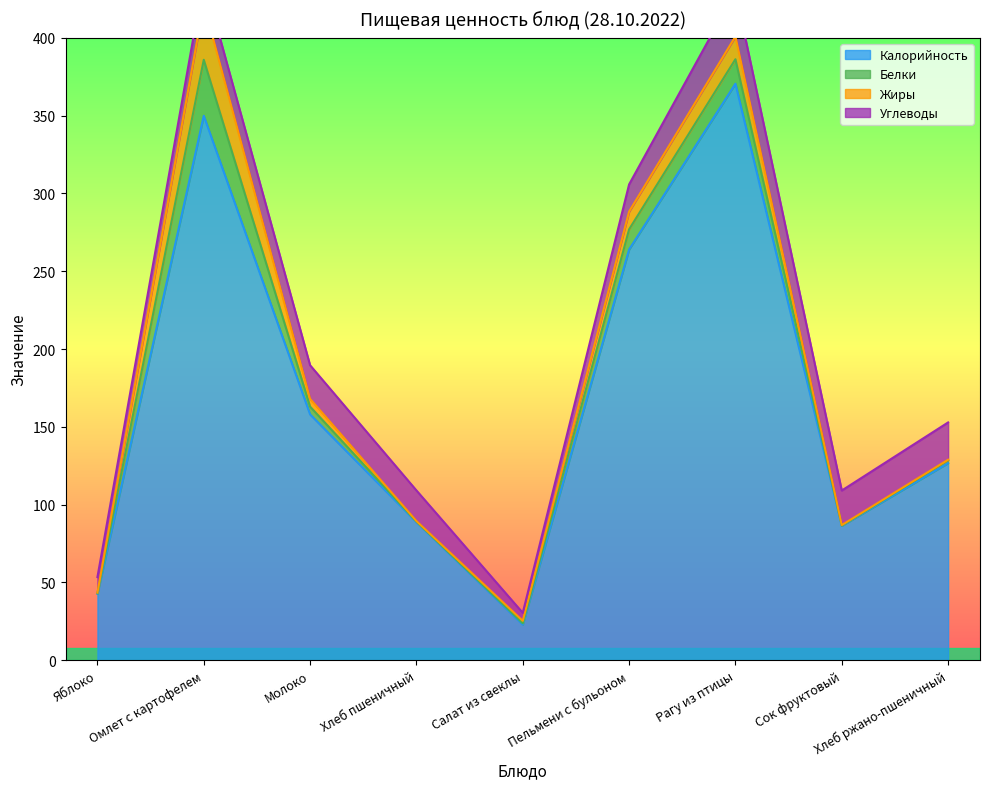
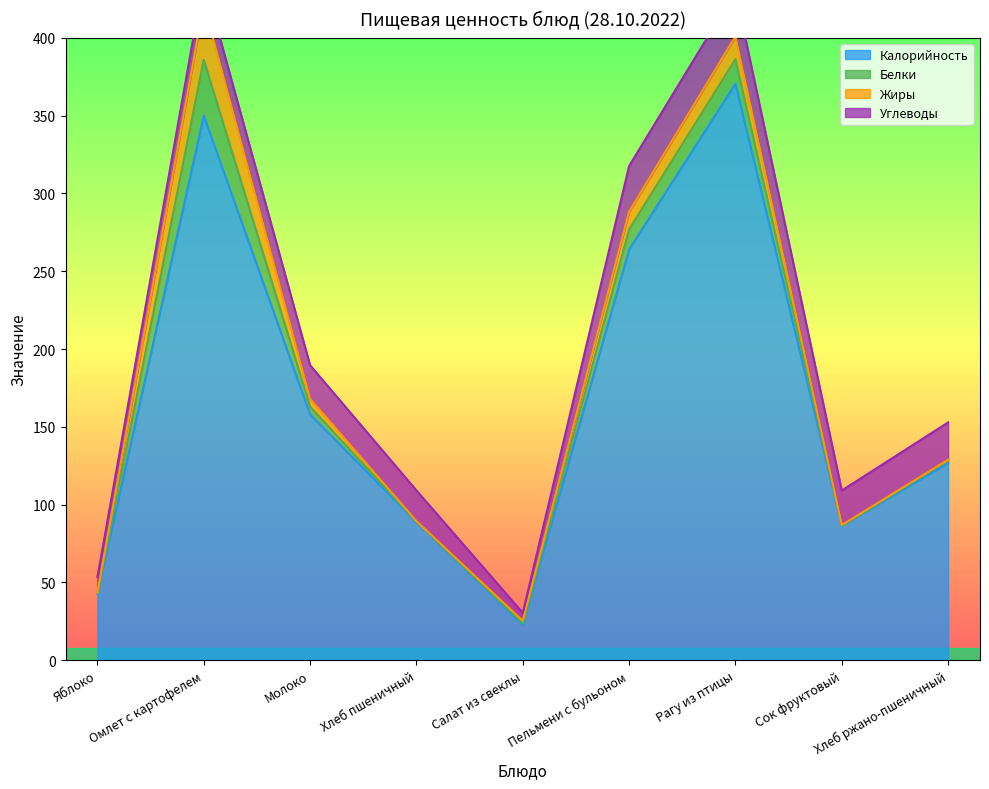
Углеводы, Пельмени с бульоном: 17 -> 29
